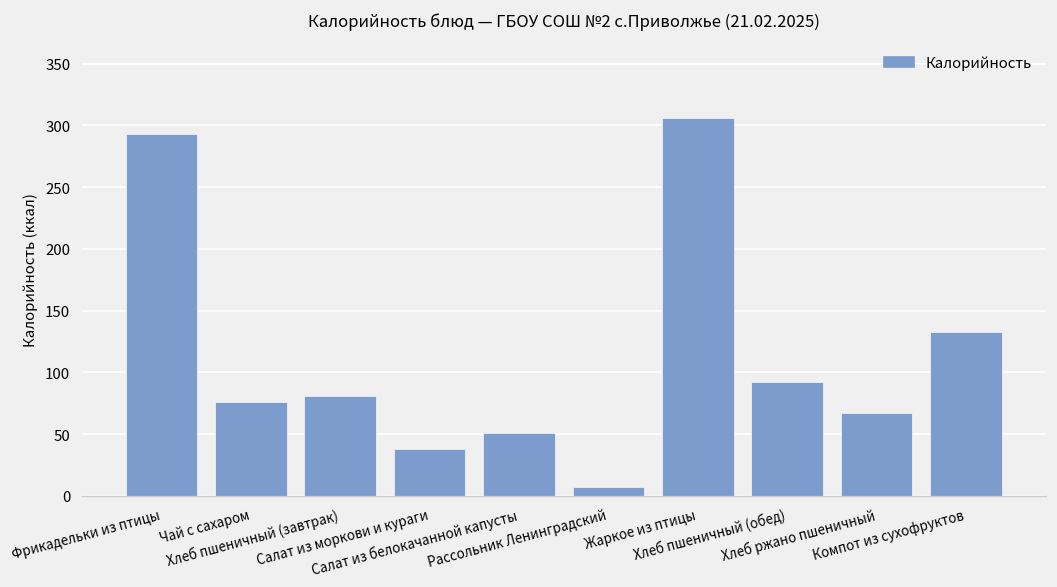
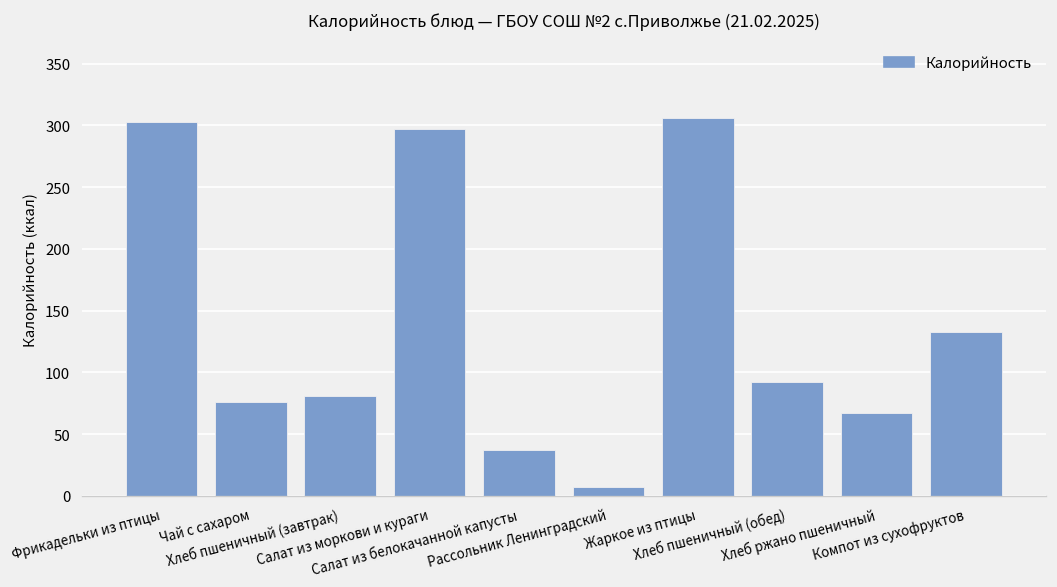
Фрикадельки из птицы: 293 -> 303
Салат из моркови и кураги: 38 -> 297
Салат из белокачанной капусты: 51 -> 37
